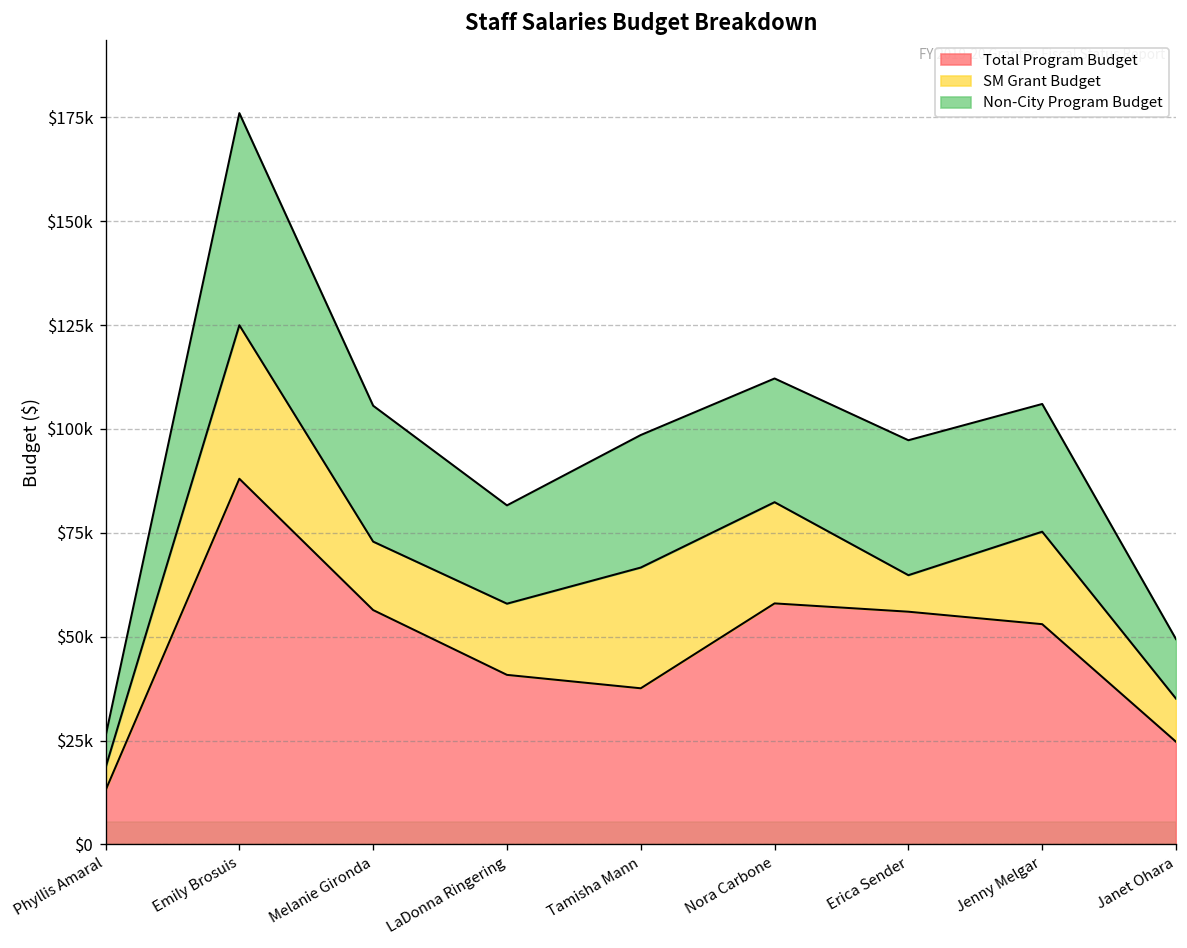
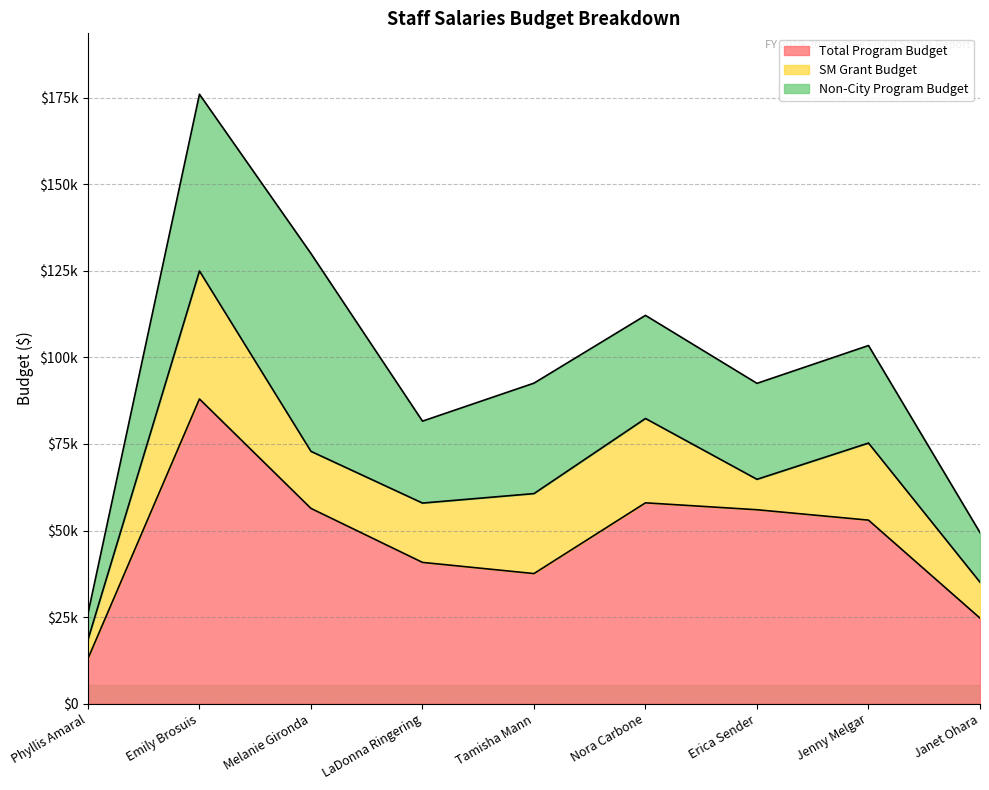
Non-City Program Budget, Melanie Gironda: $33000 -> $57000
SM Grant Budget, Tamisha Mann: $29000 -> $23000
Non-City Program Budget, Erica Sender: $32000 -> $28000
Non-City Program Budget, Jenny Melgar: $31000 -> $28000
